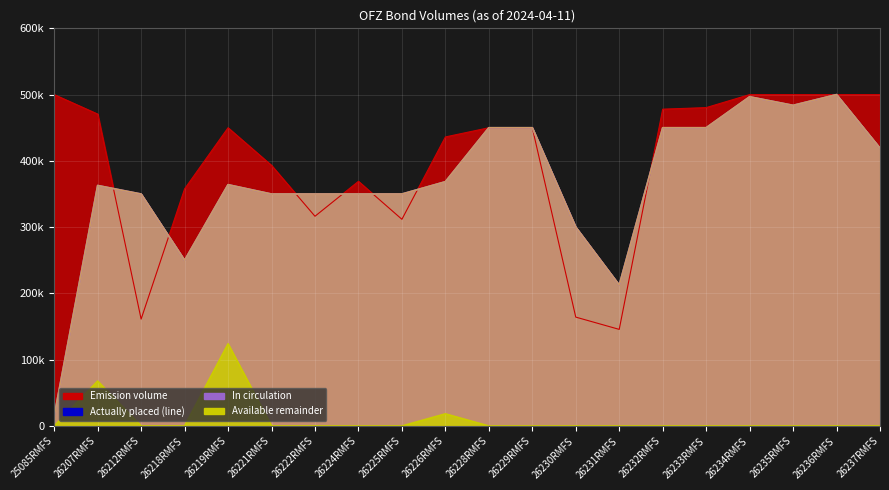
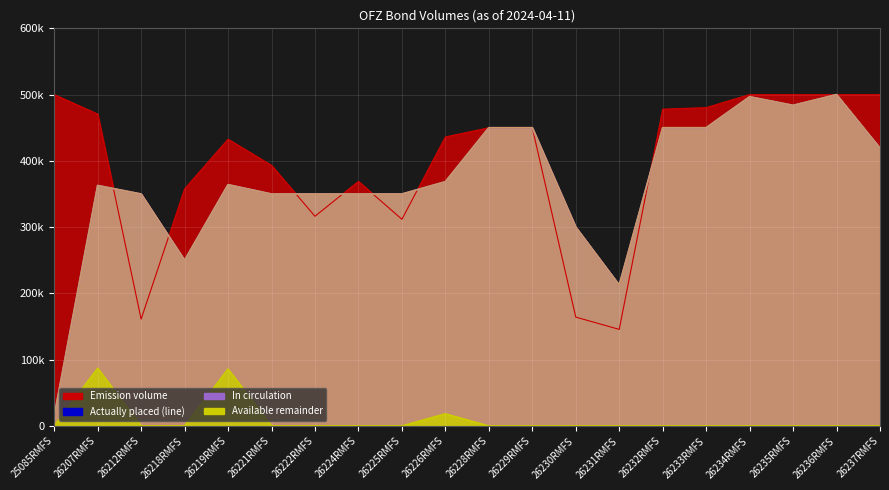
Available remainder, 26207RMFS: 70000 -> 90000
Emission volume, 26219RMFS: 450000 -> 430000
Available remainder, 26219RMFS: 120000 -> 90000
